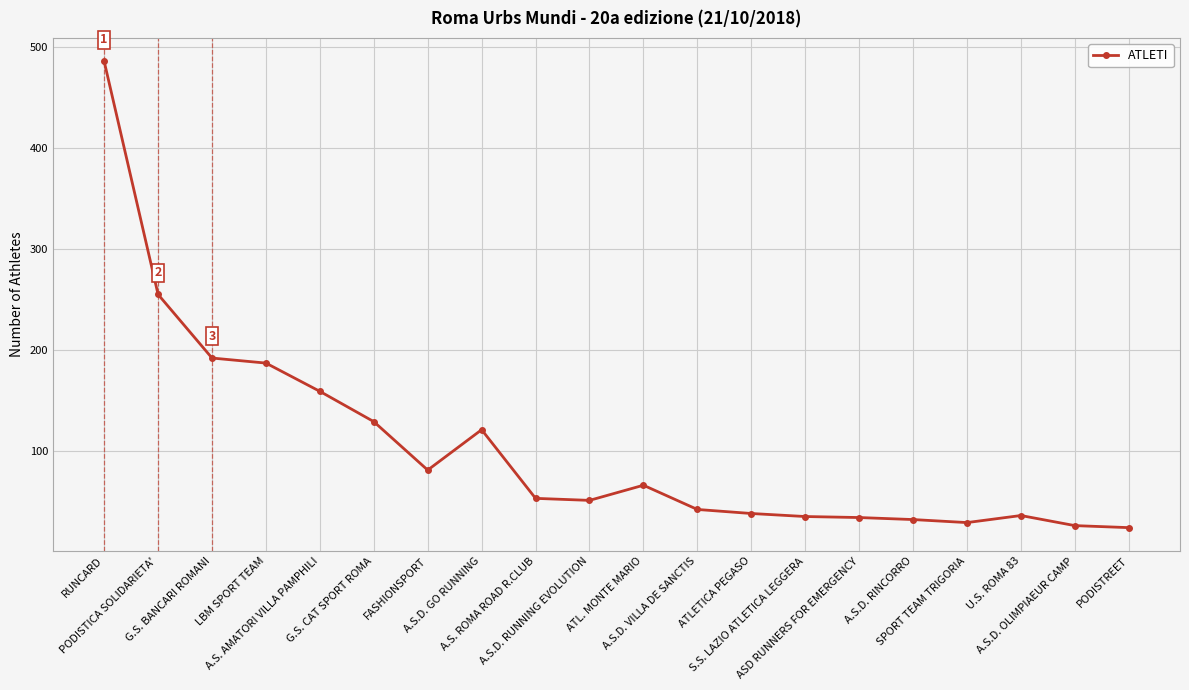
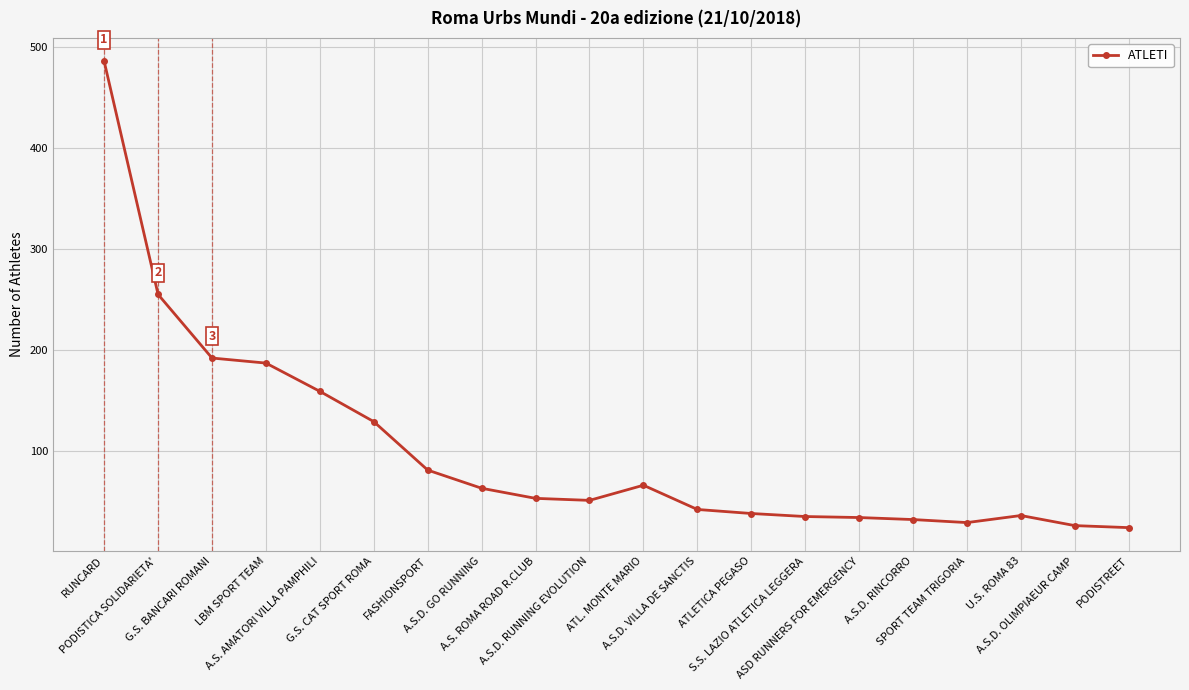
A.S.D. GO RUNNING: 121 -> 63
